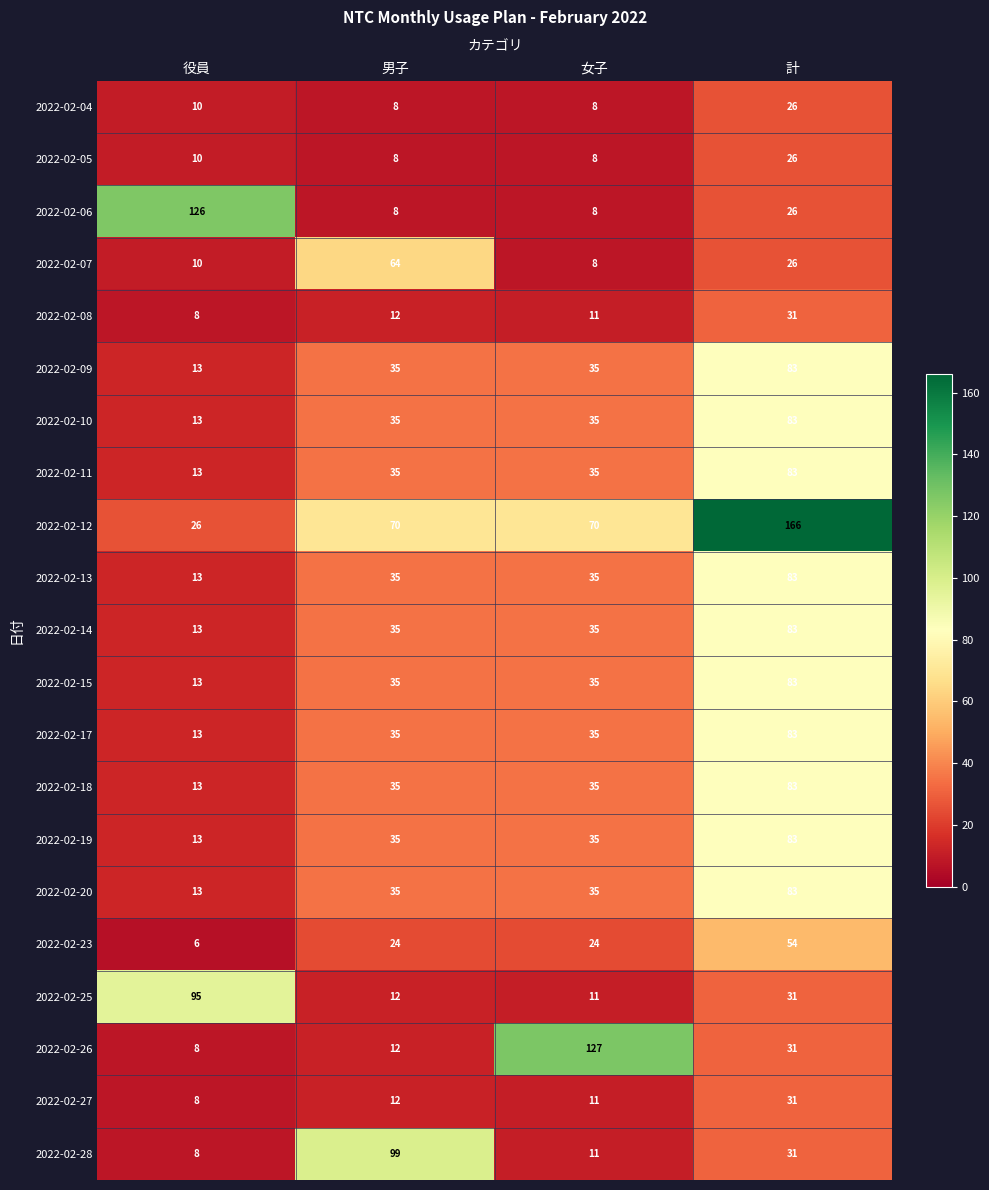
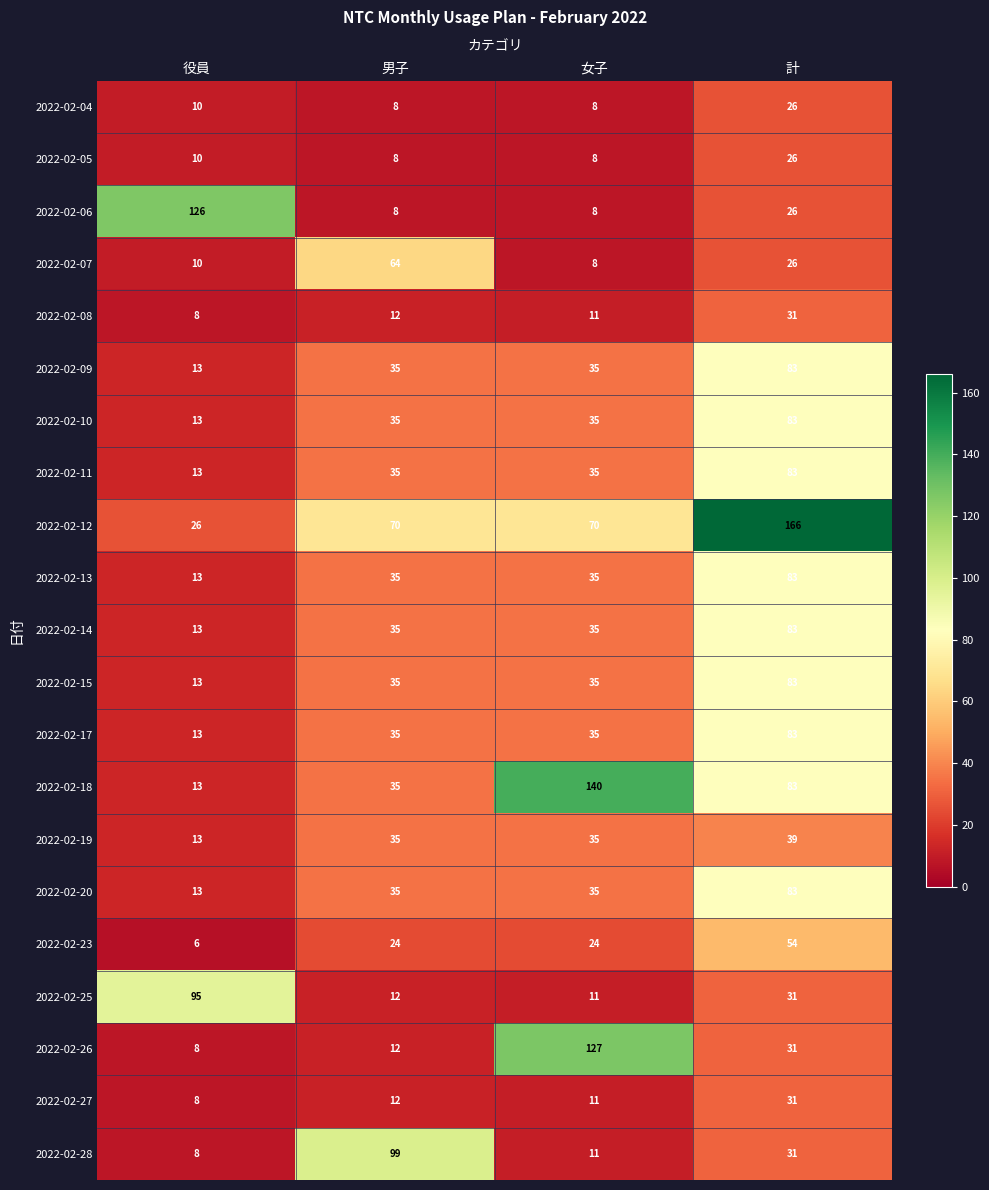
2022-02-18, 女子: 35 -> 140
2022-02-19, 計: 83 -> 39
